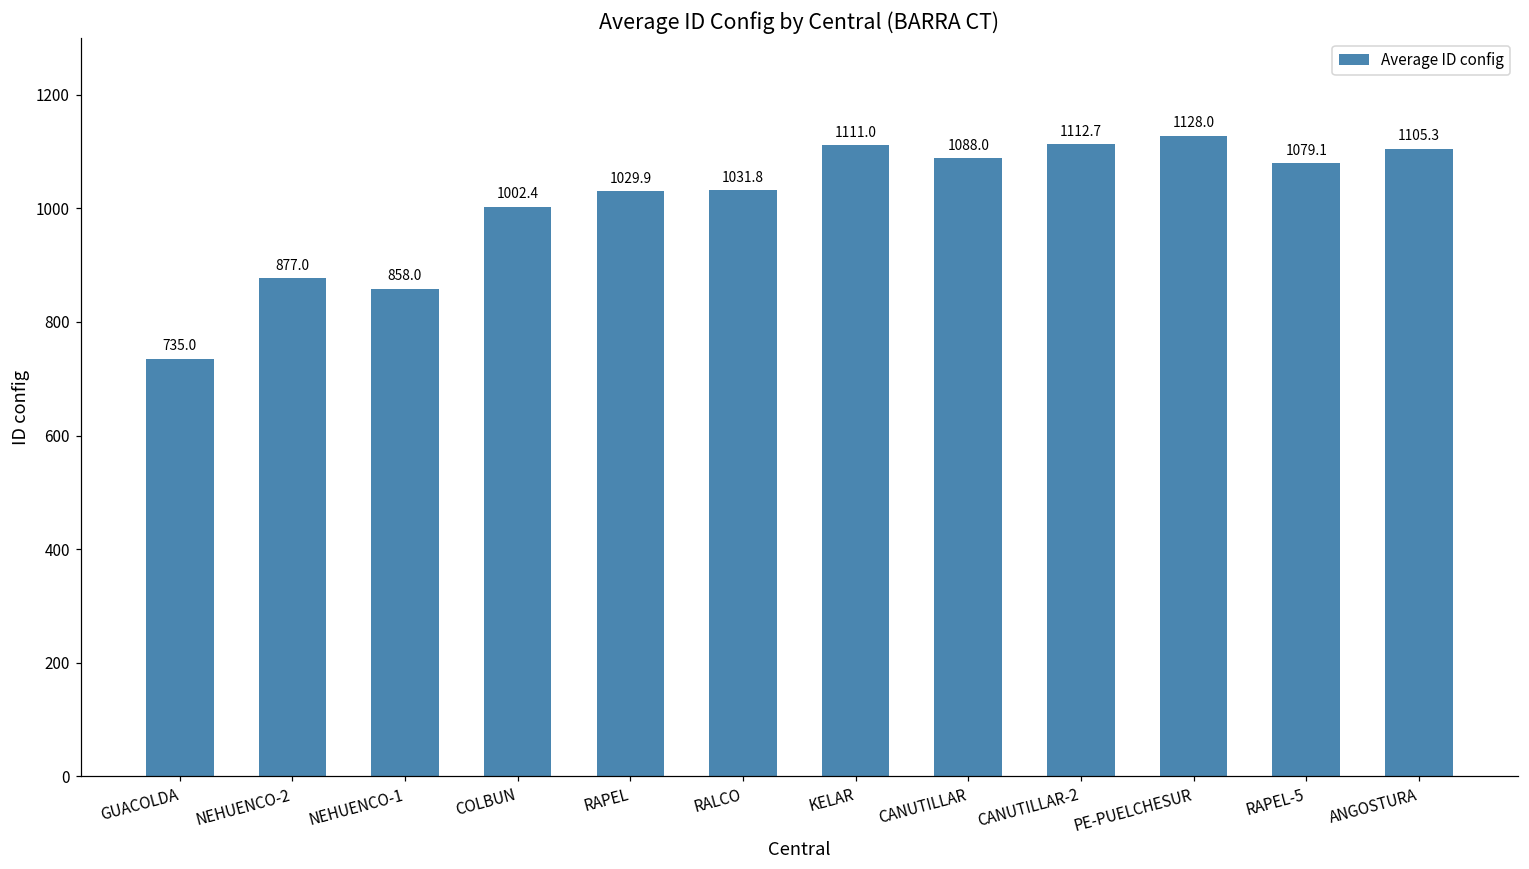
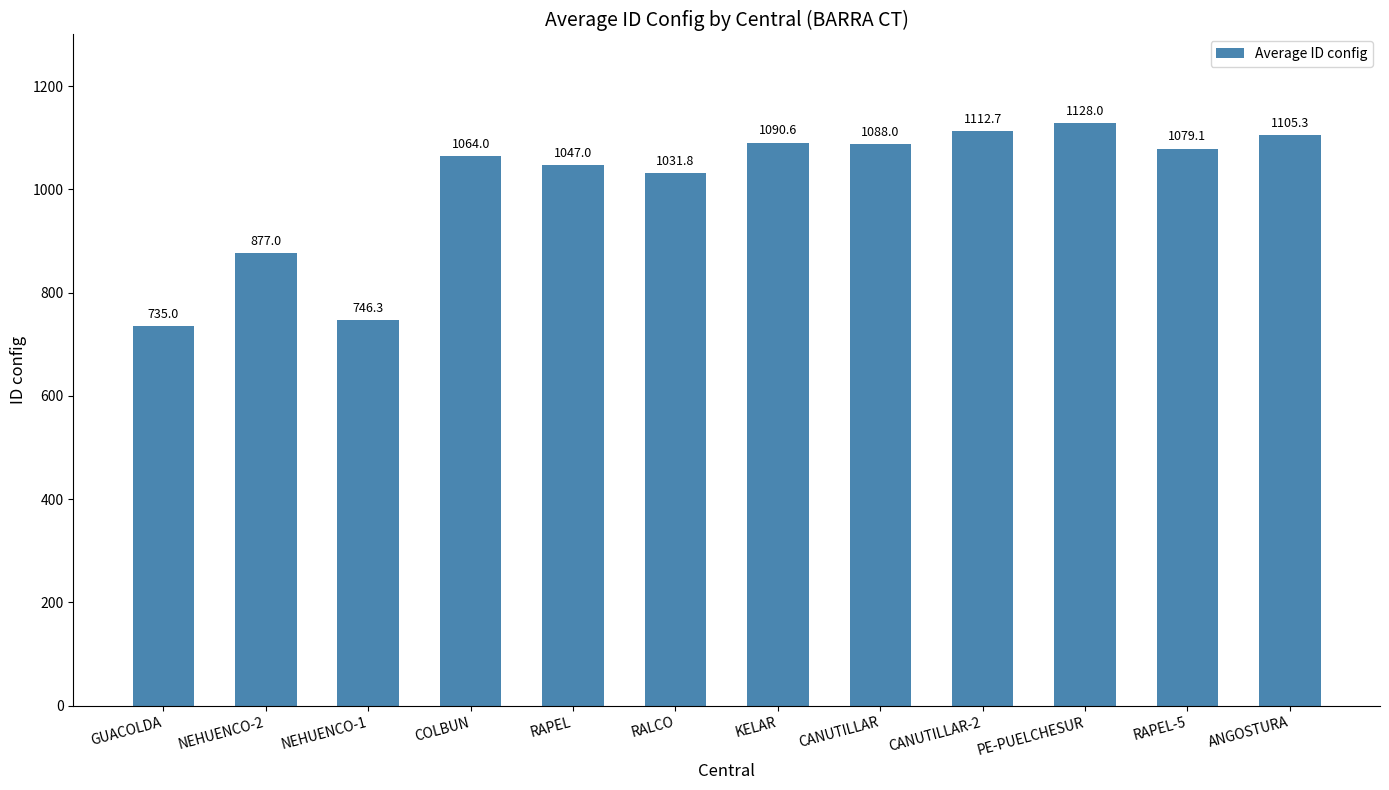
NEHUENCO-1: 858.0 -> 746.3
COLBUN: 1002.4 -> 1064.0
RAPEL: 1029.9 -> 1047.0
KELAR: 1111.0 -> 1090.6
